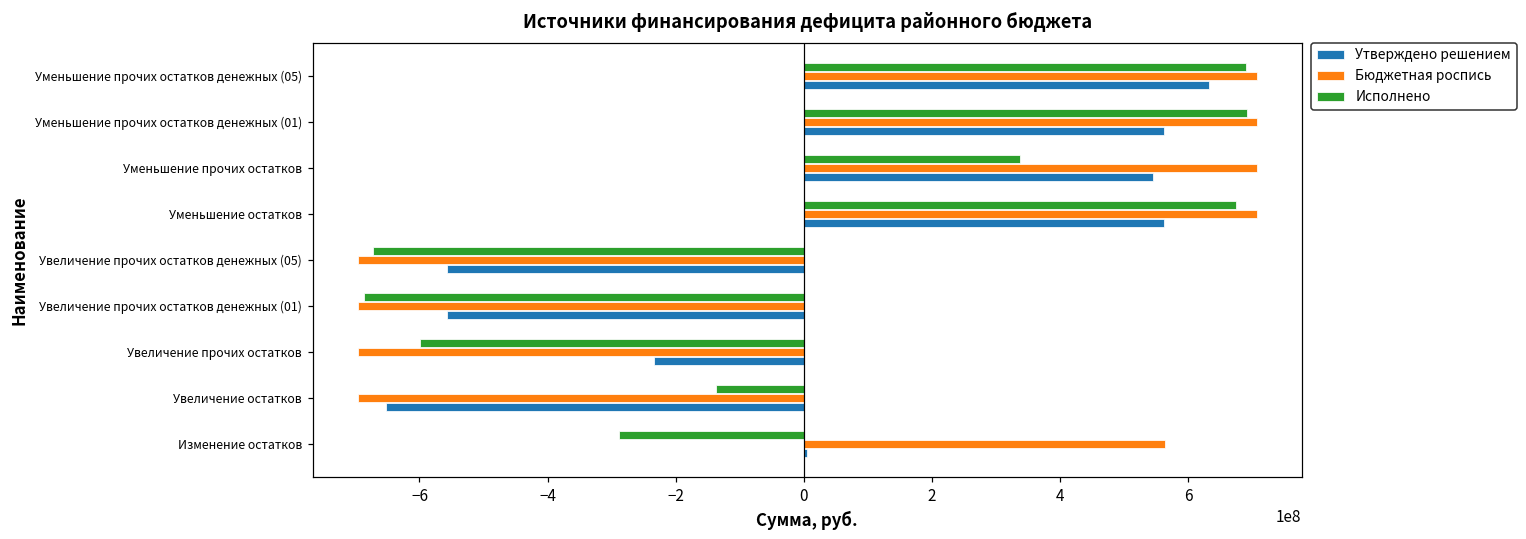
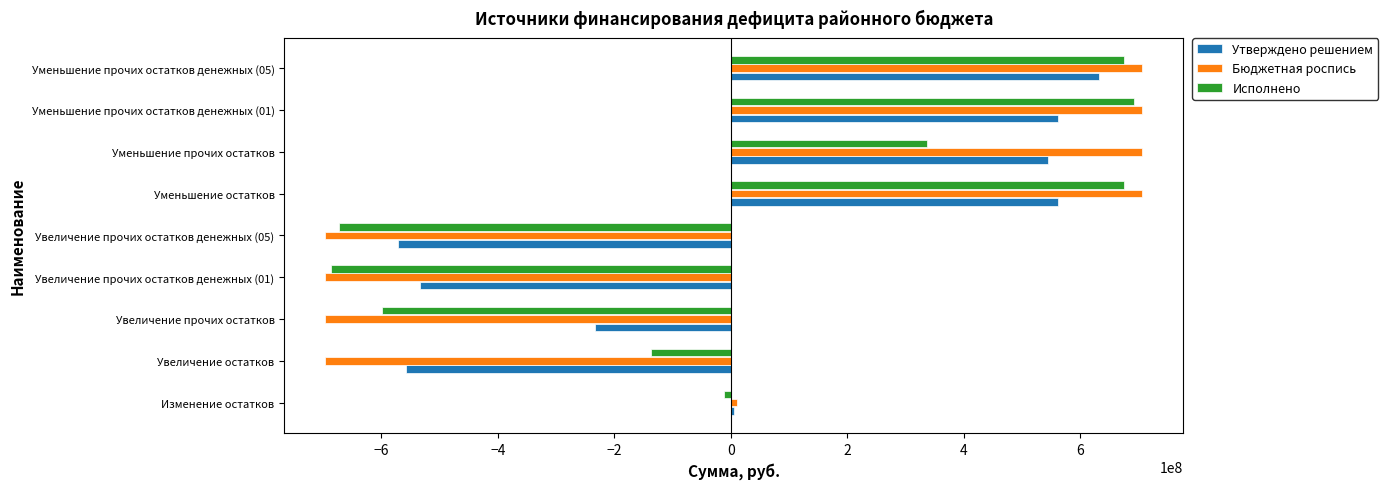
Исполнено, Уменьшение прочих остатков денежных (05): 690000000 -> 670000000
Утверждено решением, Увеличение прочих остатков денежных (05): -560000000 -> -570000000
Утверждено решением, Увеличение прочих остатков денежных (01): -560000000 -> -530000000
Утверждено решением, Увеличение остатков: -650000000 -> -560000000
Исполнено, Изменение остатков: -290000000 -> -10000000
Бюджетная роспись, Изменение остатков: 560000000 -> 10000000
